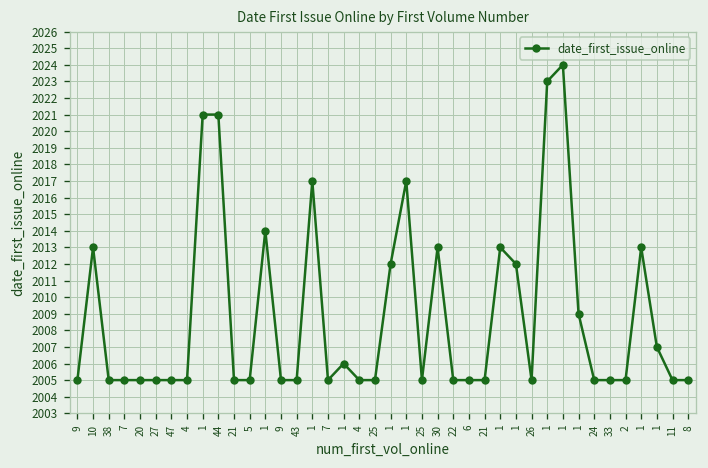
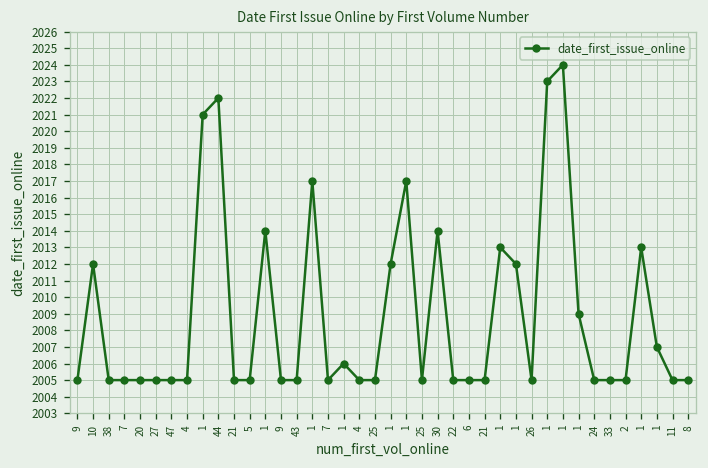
10: 2013 -> 2012
44: 2021 -> 2022
30: 2013 -> 2014
